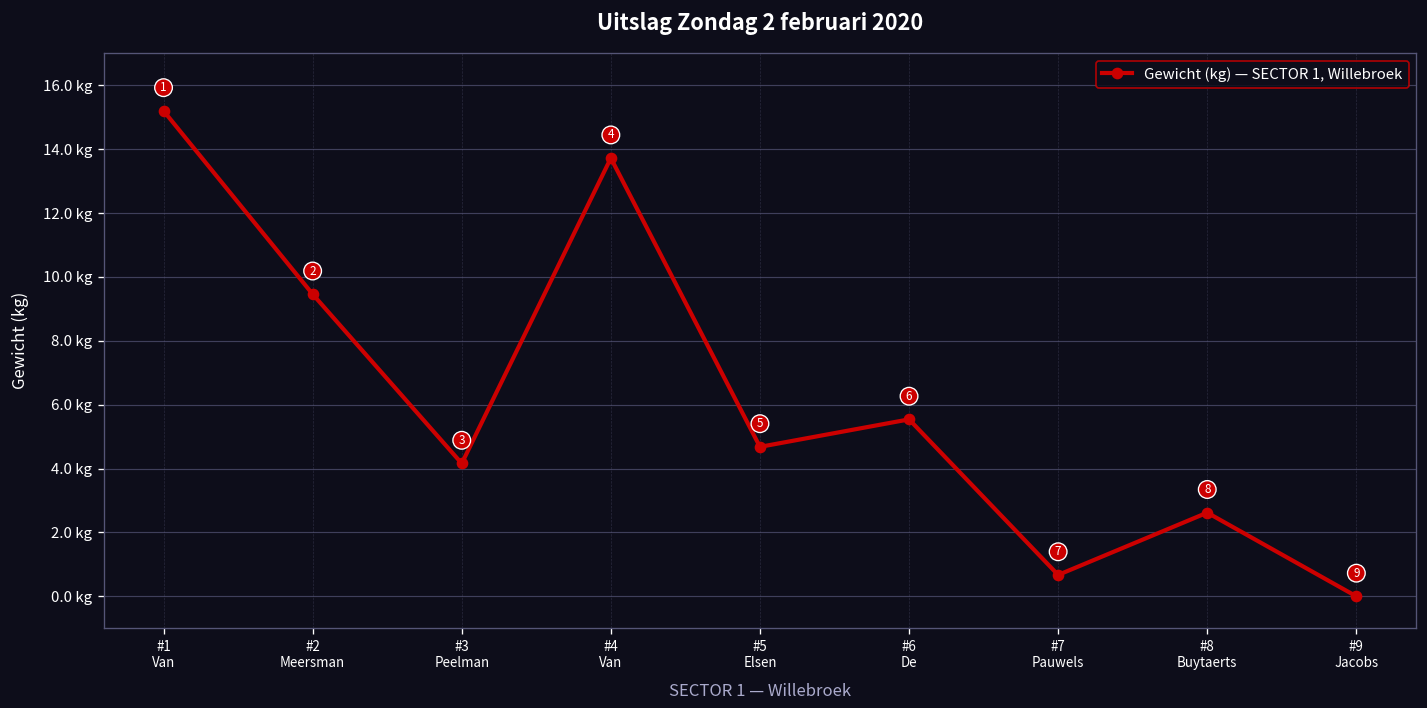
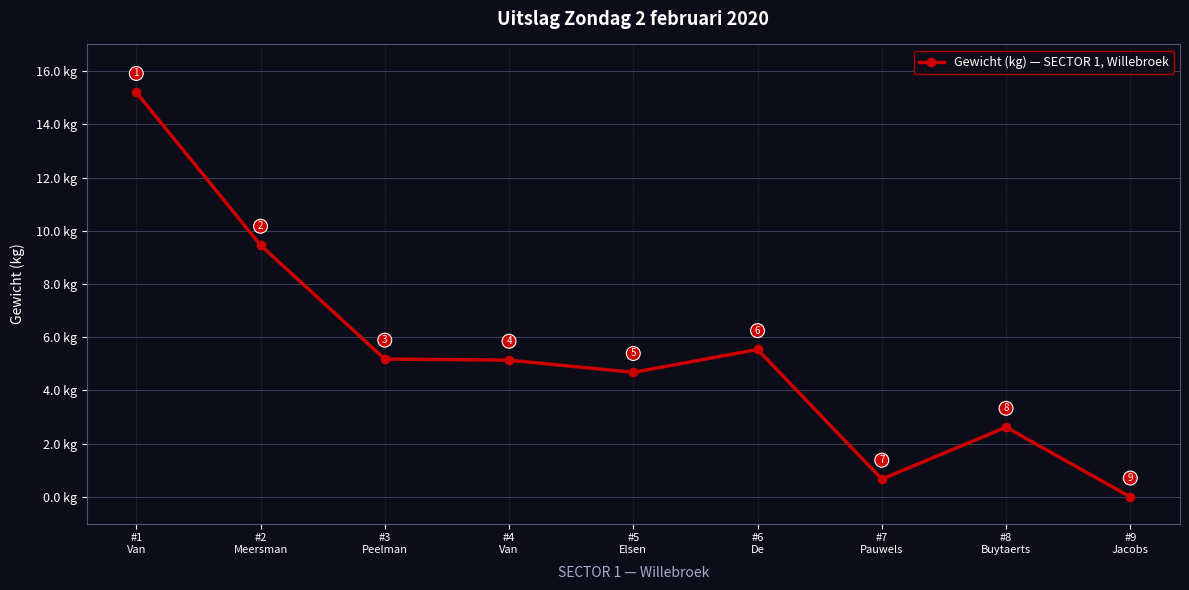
#3 Peelman: 4.2 kg -> 5.2 kg
#4 Van: 13.7 kg -> 5.1 kg
